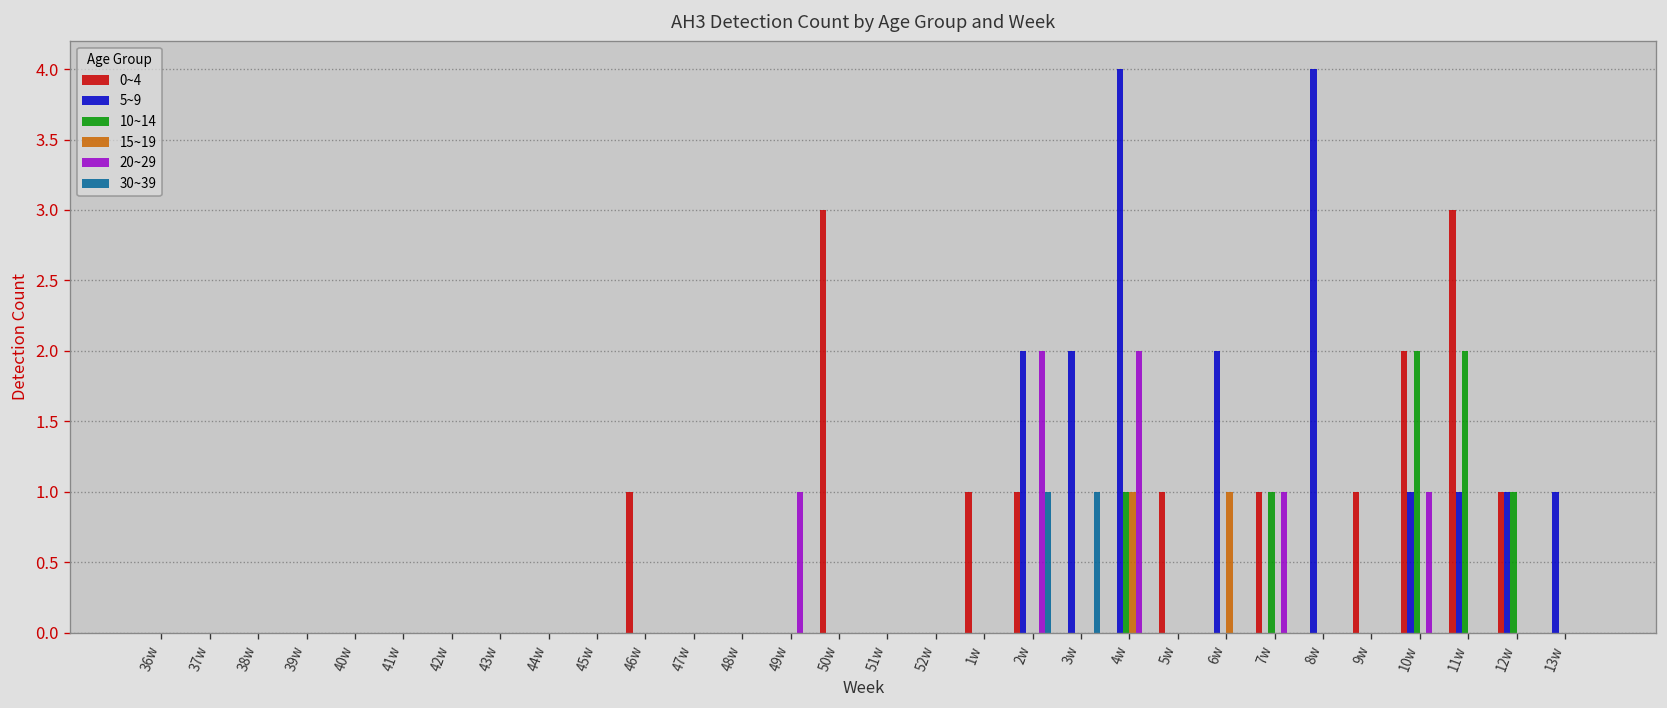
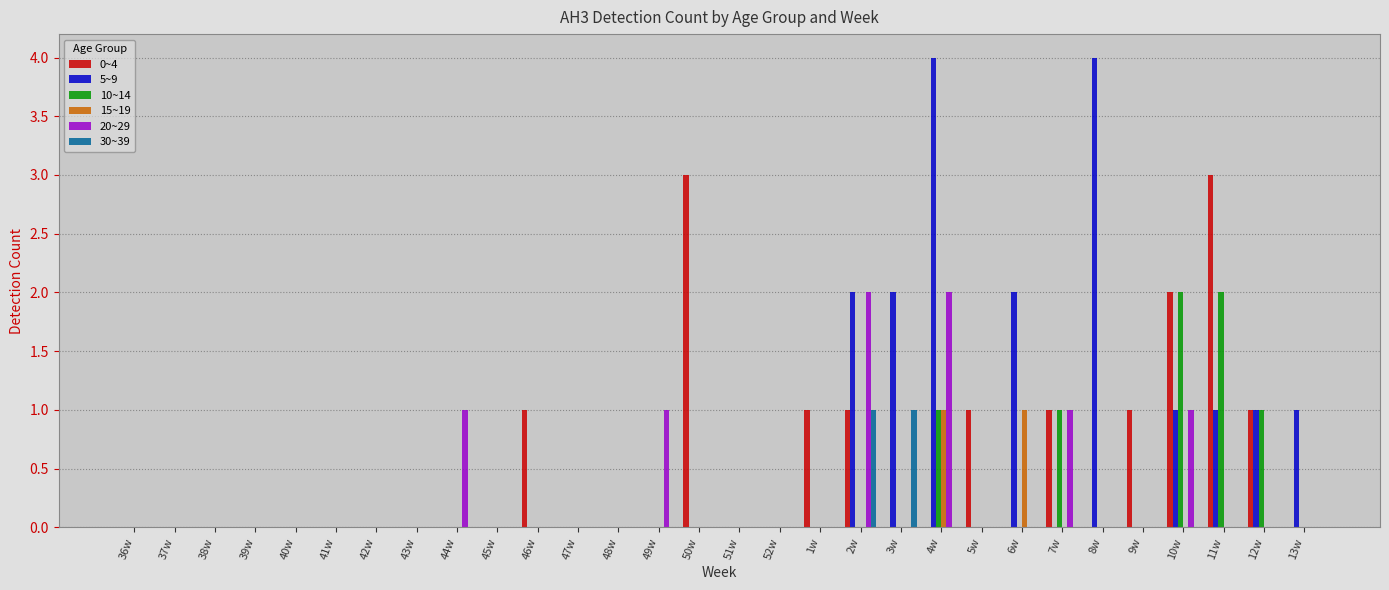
20~29, 44w: 0 -> 1
